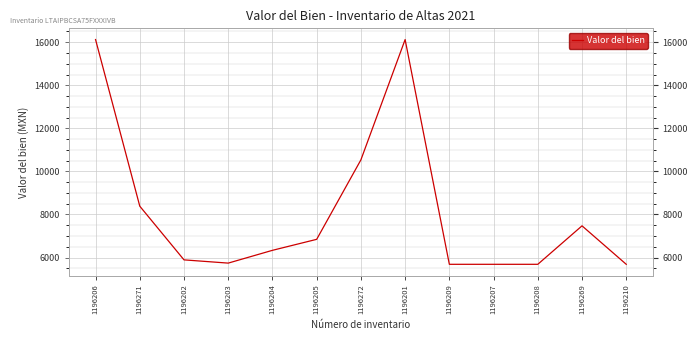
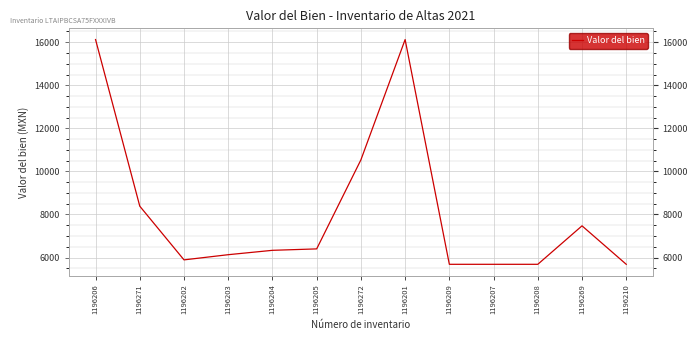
1196203: 5700 -> 6100
1196205: 6800 -> 6400
